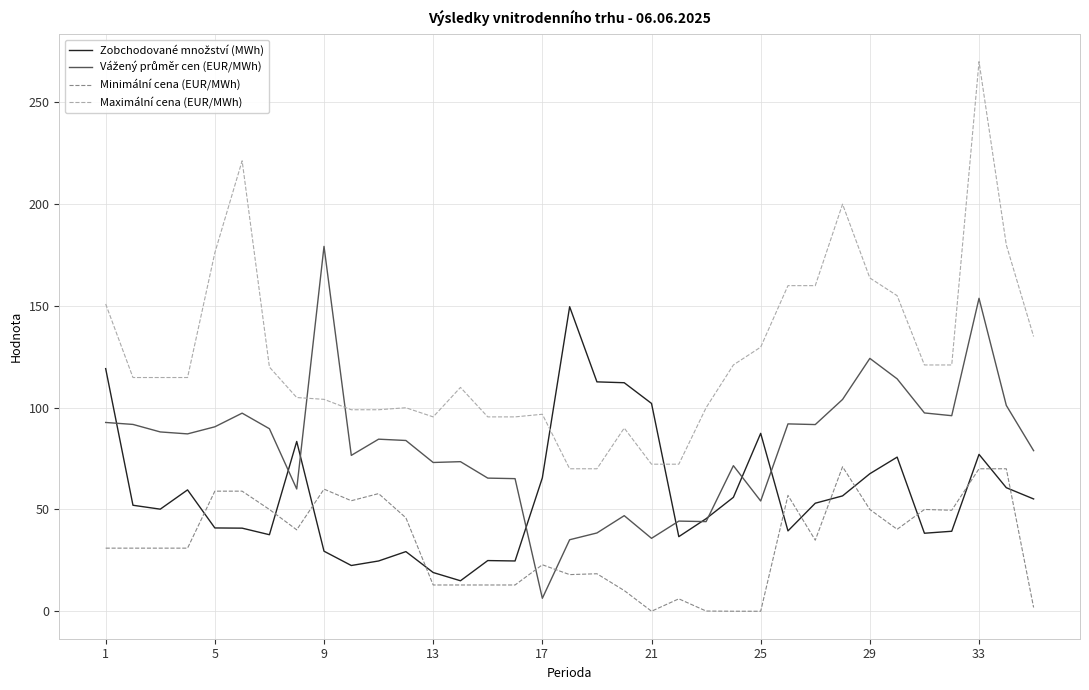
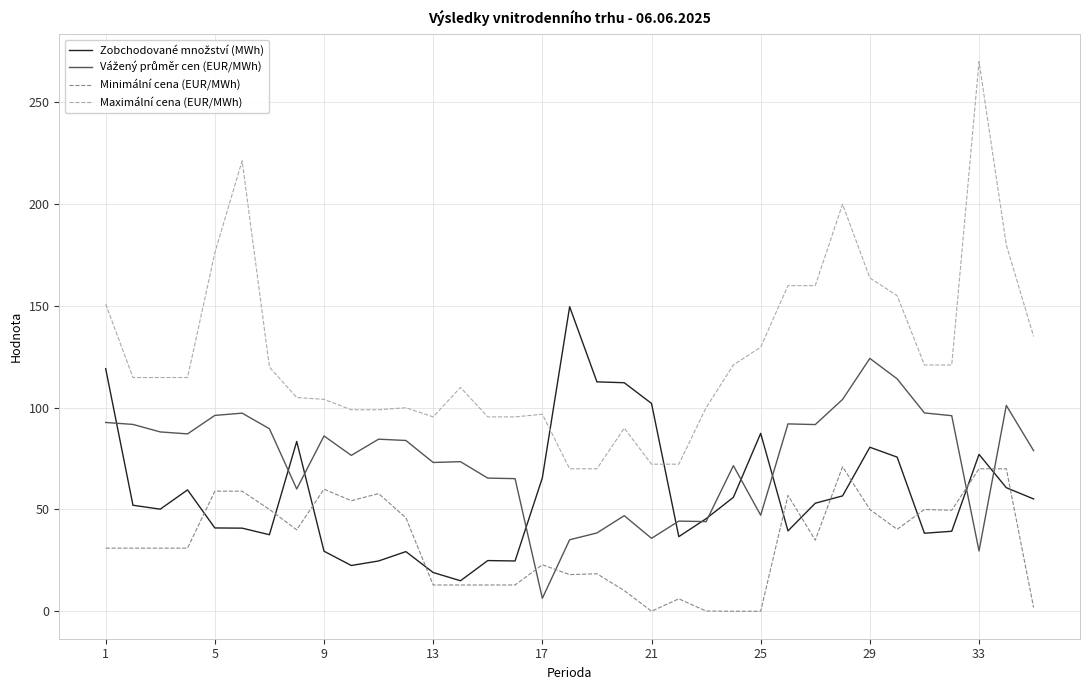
Vážený průměr cen (EUR/MWh), 5: 91 -> 96
Vážený průměr cen (EUR/MWh), 9: 179 -> 86
Vážený průměr cen (EUR/MWh), 25: 54 -> 47
Zobchodované množství (MWh), 29: 68 -> 81
Vážený průměr cen (EUR/MWh), 33: 154 -> 30
